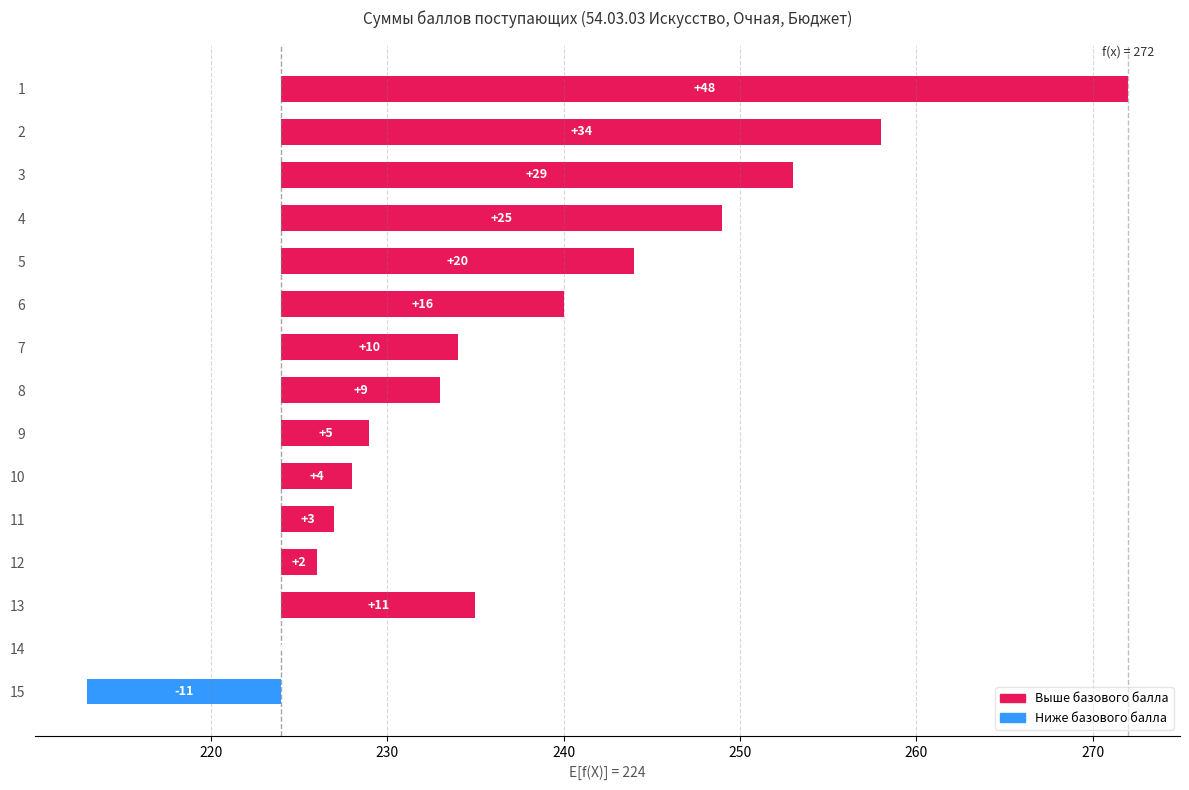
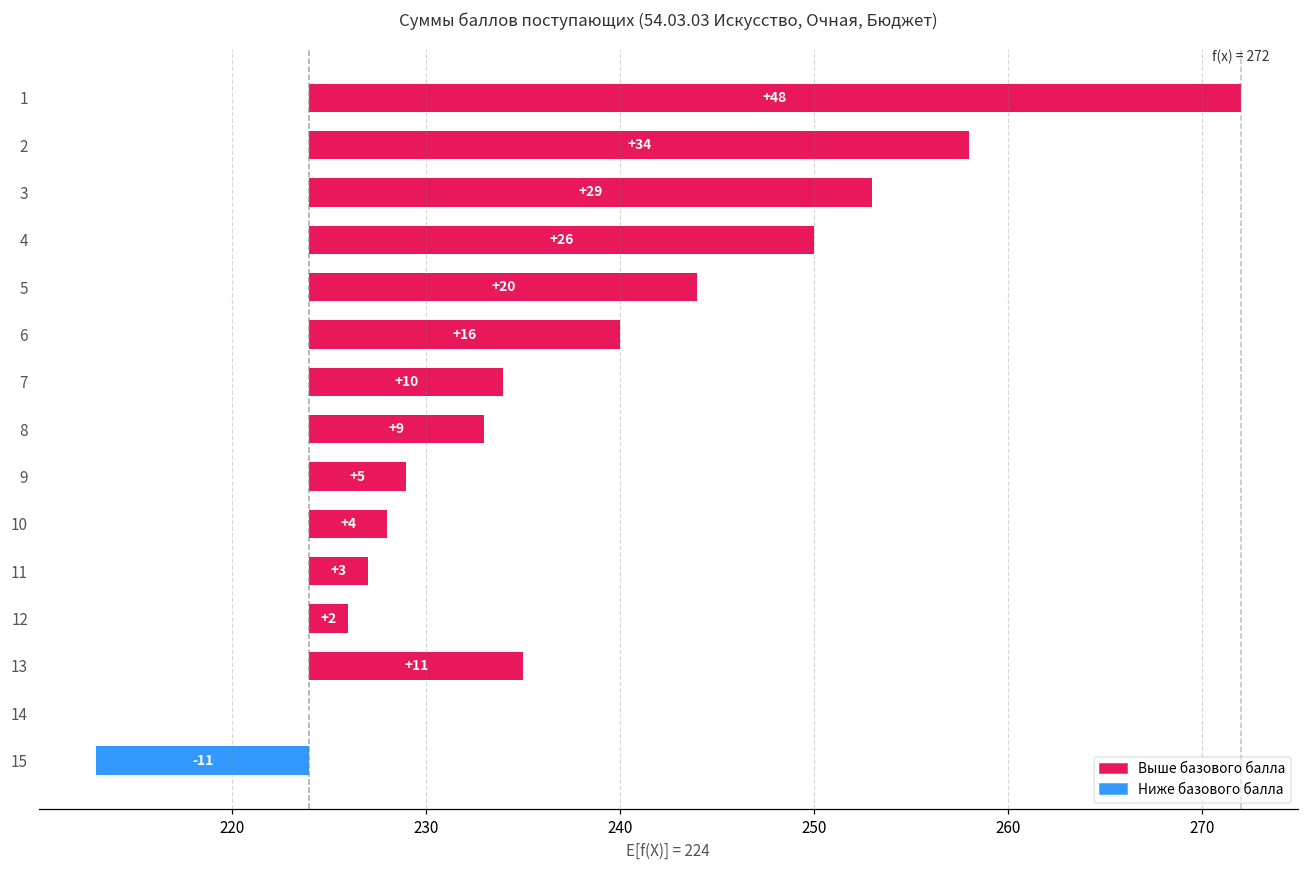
4: +25 -> +26
